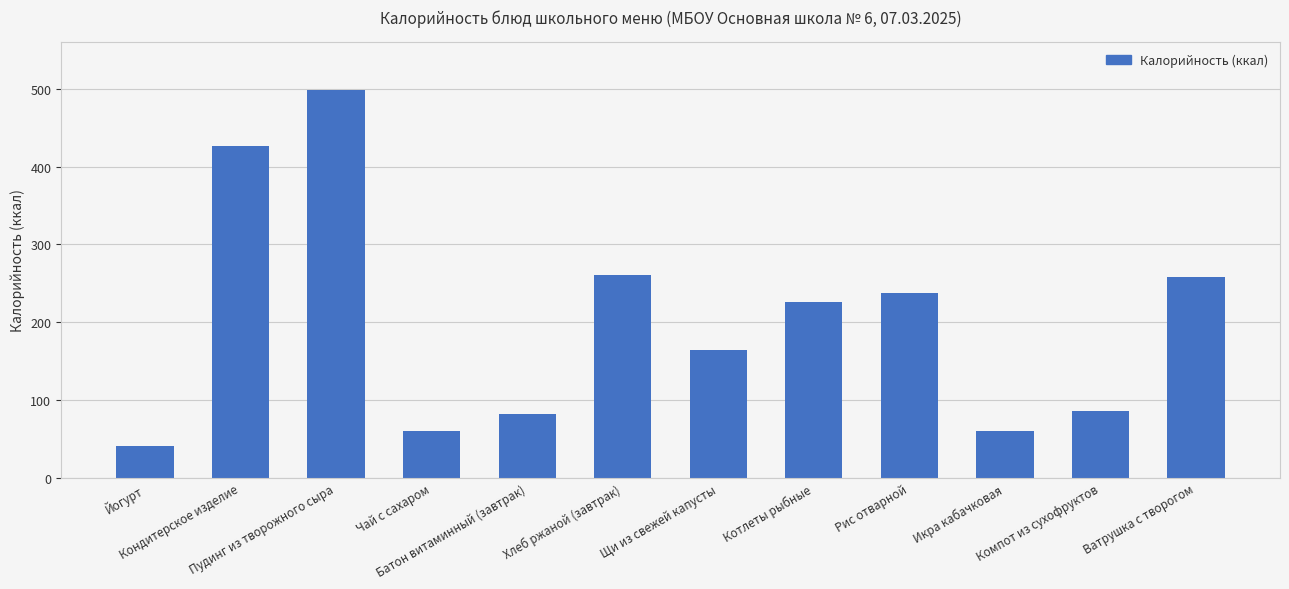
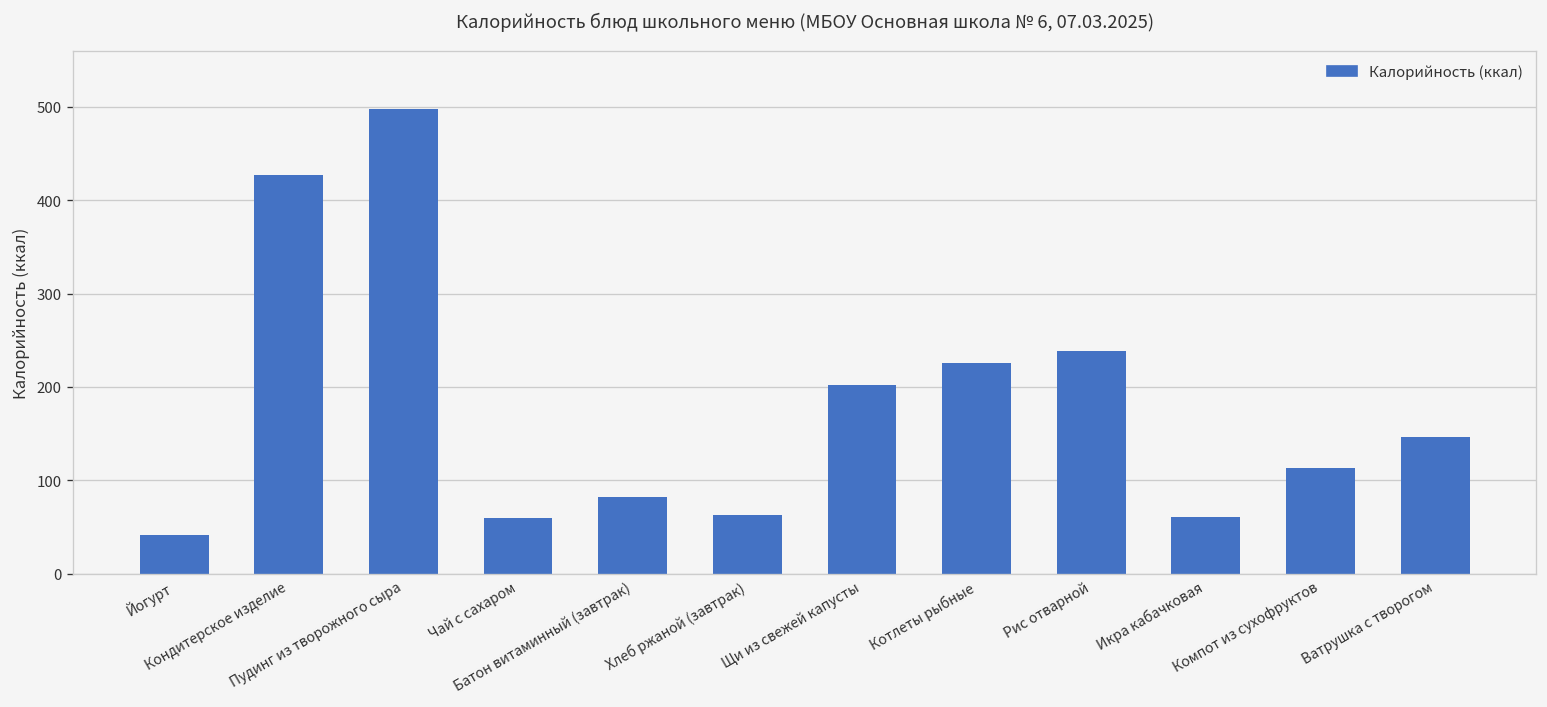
Хлеб ржаной (завтрак): 260 -> 60
Щи из свежей капусты: 160 -> 200
Компот из сухофруктов: 90 -> 110
Ватрушка с творогом: 260 -> 150
